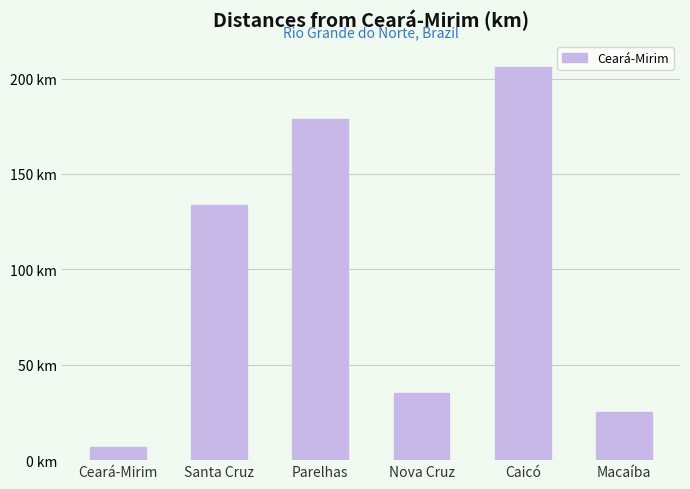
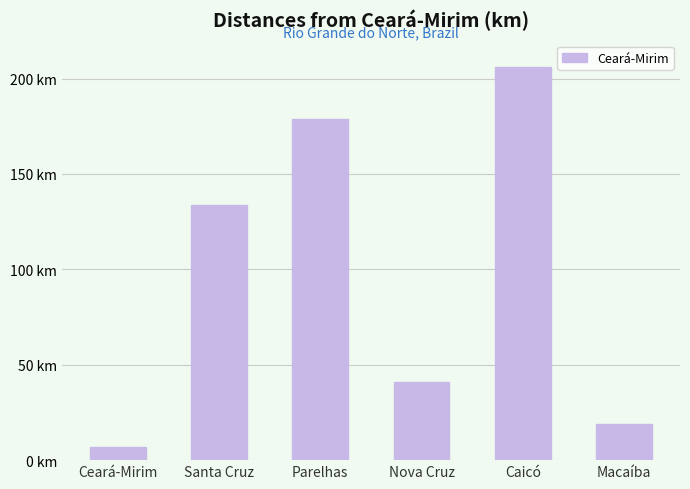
Nova Cruz: 35 km -> 41 km
Macaíba: 25 km -> 19 km
